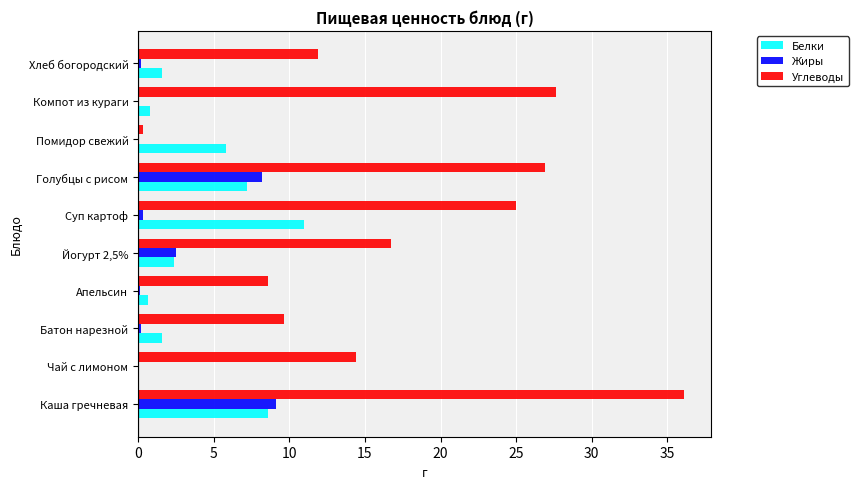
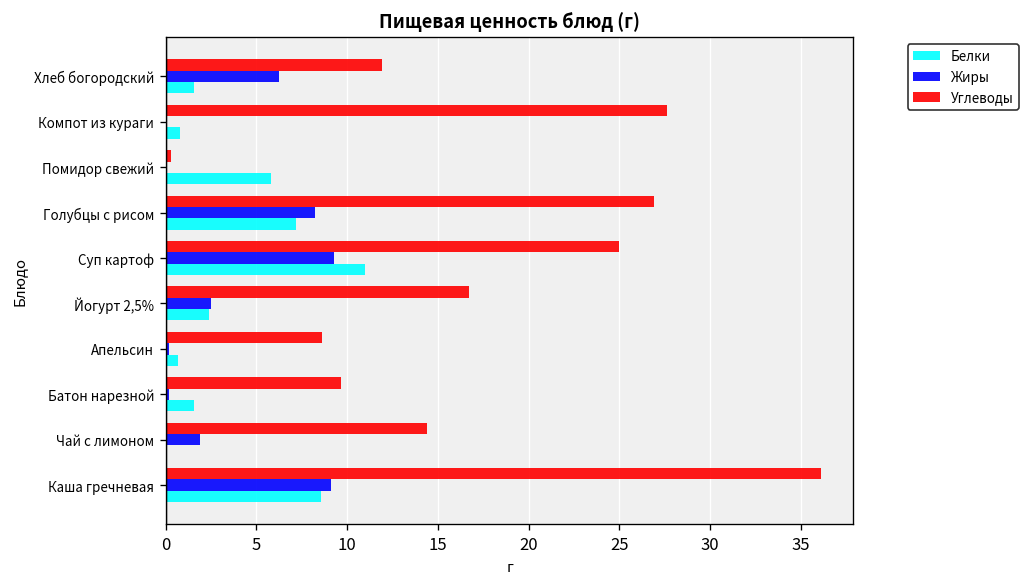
Жиры, Хлеб богородский: 0.2 -> 6.2
Жиры, Суп картоф: 0.4 -> 9.3
Жиры, Чай с лимоном: 0.0 -> 1.9
